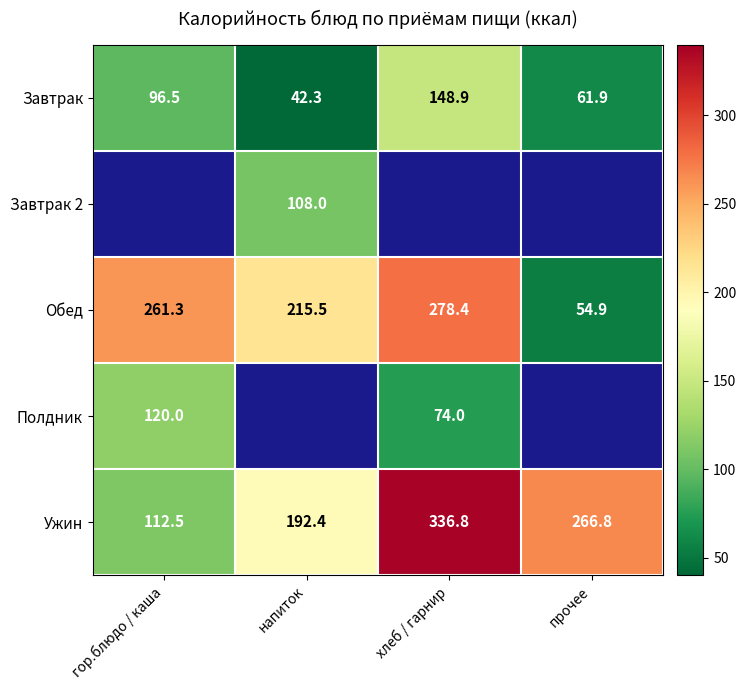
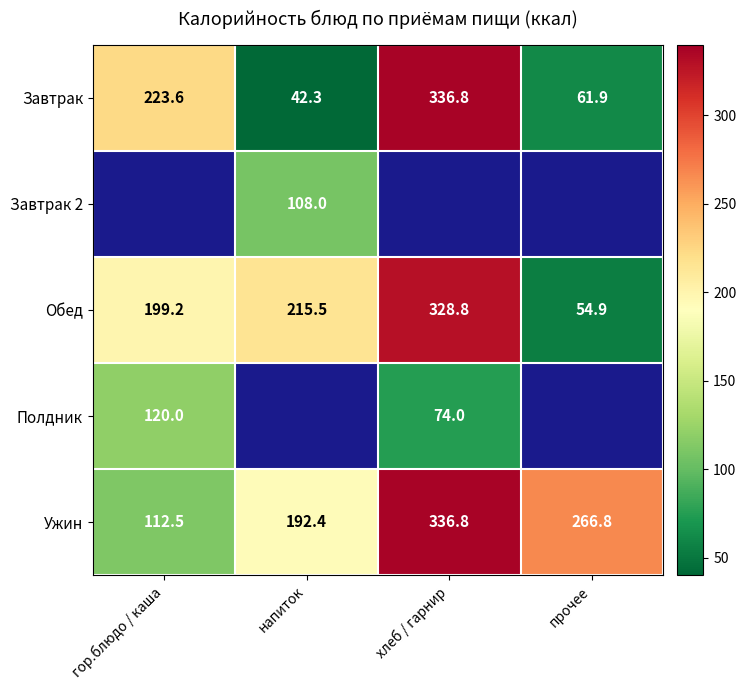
Завтрак, гор.блюдо / каша: 96.5 -> 223.6
Завтрак, хлеб / гарнир: 148.9 -> 336.8
Обед, гор.блюдо / каша: 261.3 -> 199.2
Обед, хлеб / гарнир: 278.4 -> 328.8
